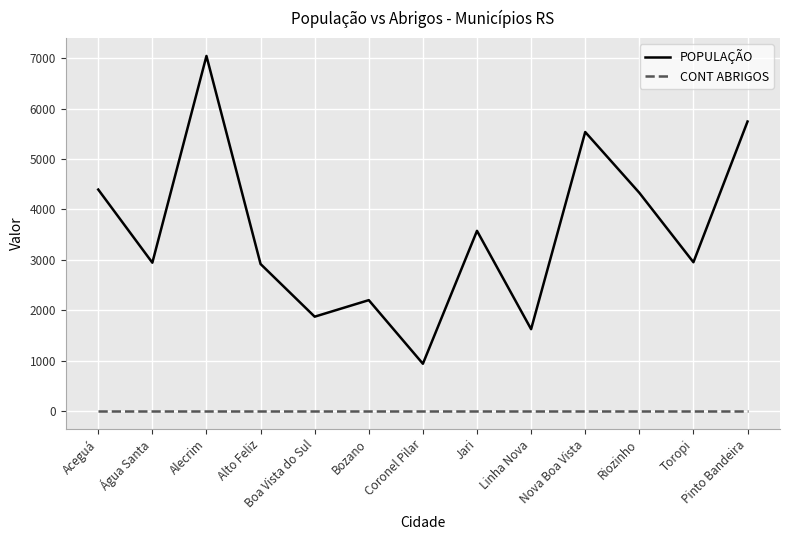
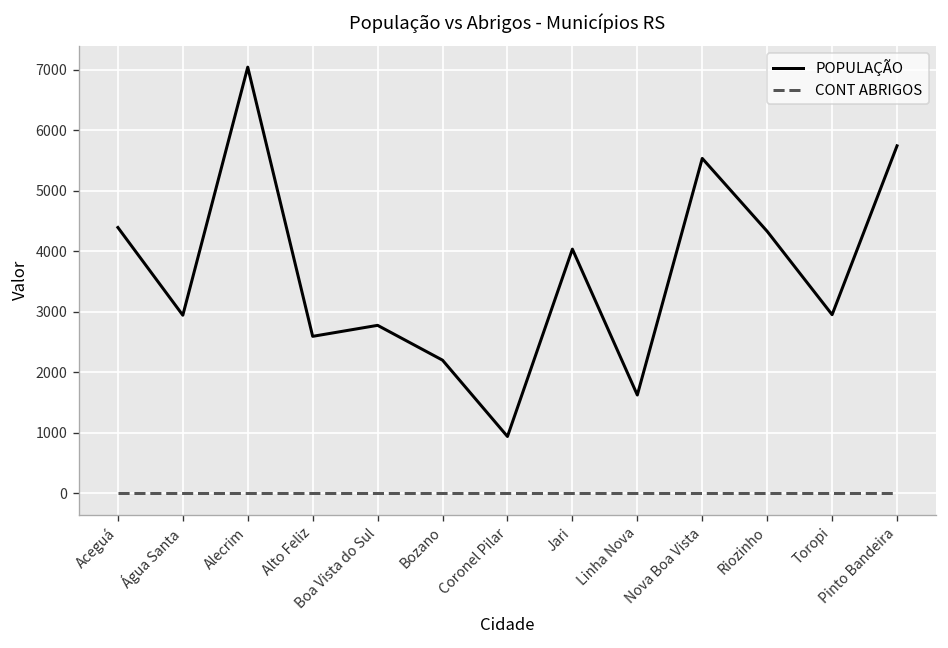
POPULAÇÃO, Alto Feliz: 2900 -> 2600
POPULAÇÃO, Boa Vista do Sul: 1900 -> 2800
POPULAÇÃO, Jari: 3600 -> 4000
